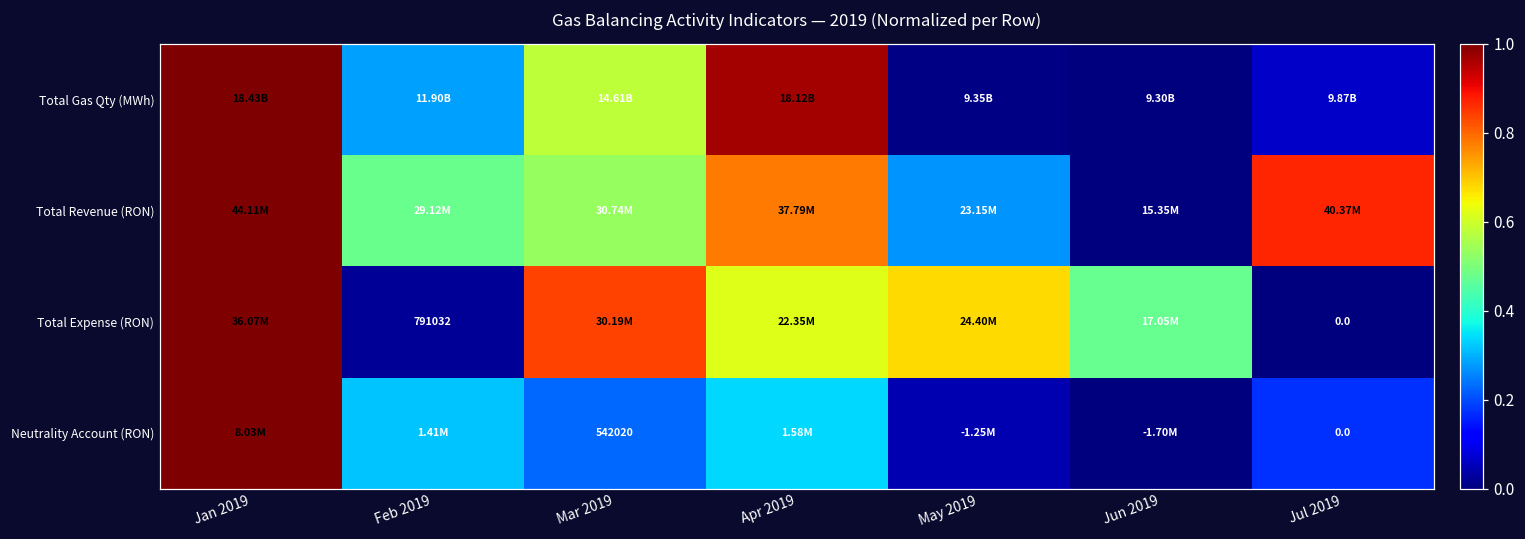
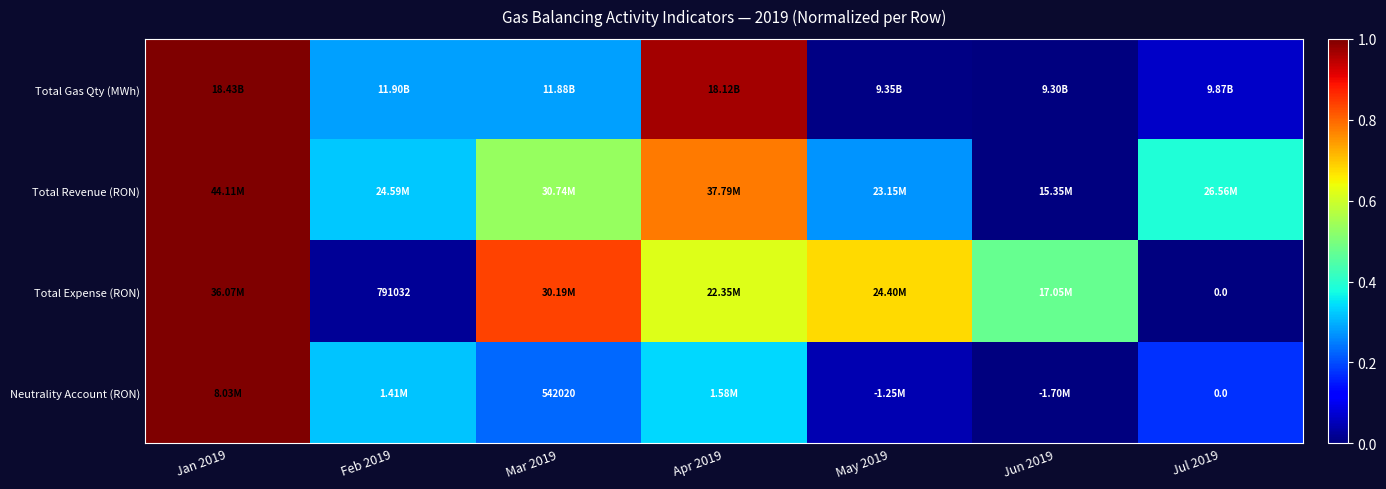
Total Gas Qty (MWh), Mar 2019: 14.61B -> 11.88B
Total Revenue (RON), Feb 2019: 29.12M -> 24.59M
Total Revenue (RON), Jul 2019: 40.37M -> 26.56M
